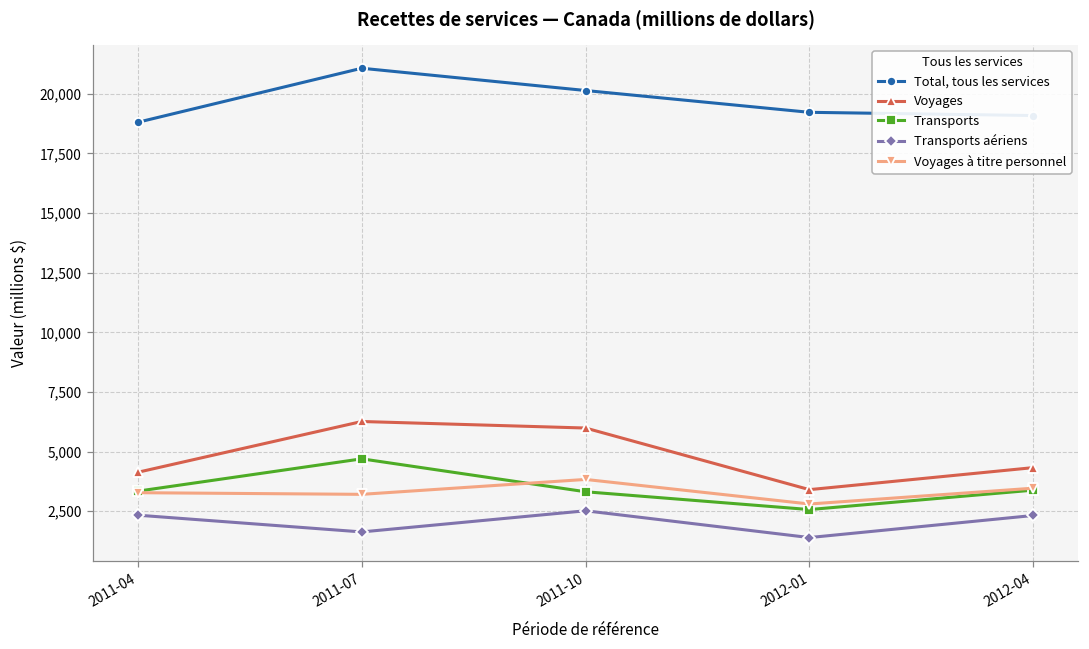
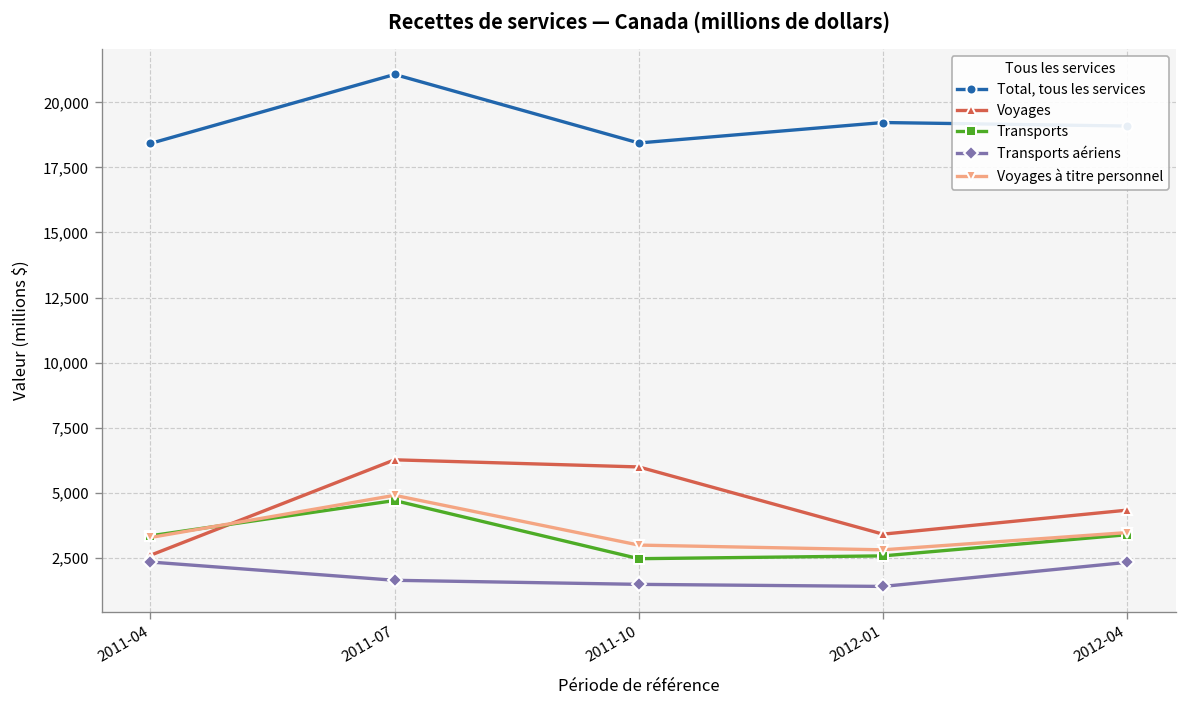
Total, tous les services, 2011-04: 18,800 -> 18,400
Voyages, 2011-04: 4,100 -> 2,600
Voyages à titre personnel, 2011-07: 3,200 -> 4,900
Total, tous les services, 2011-10: 20,100 -> 18,400
Transports, 2011-10: 3,300 -> 2,500
Transports aériens, 2011-10: 2,500 -> 1,500
Voyages à titre personnel, 2011-10: 3,800 -> 3,000
